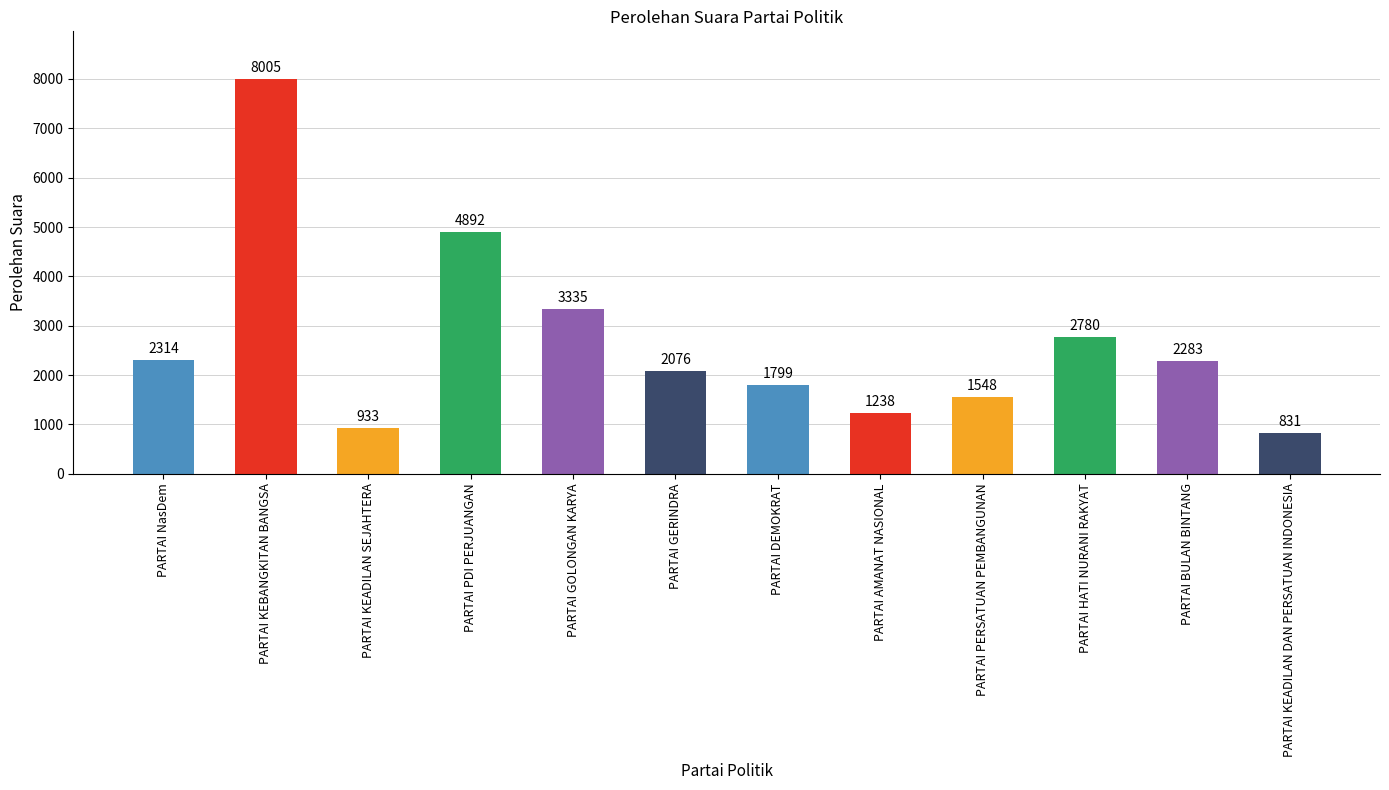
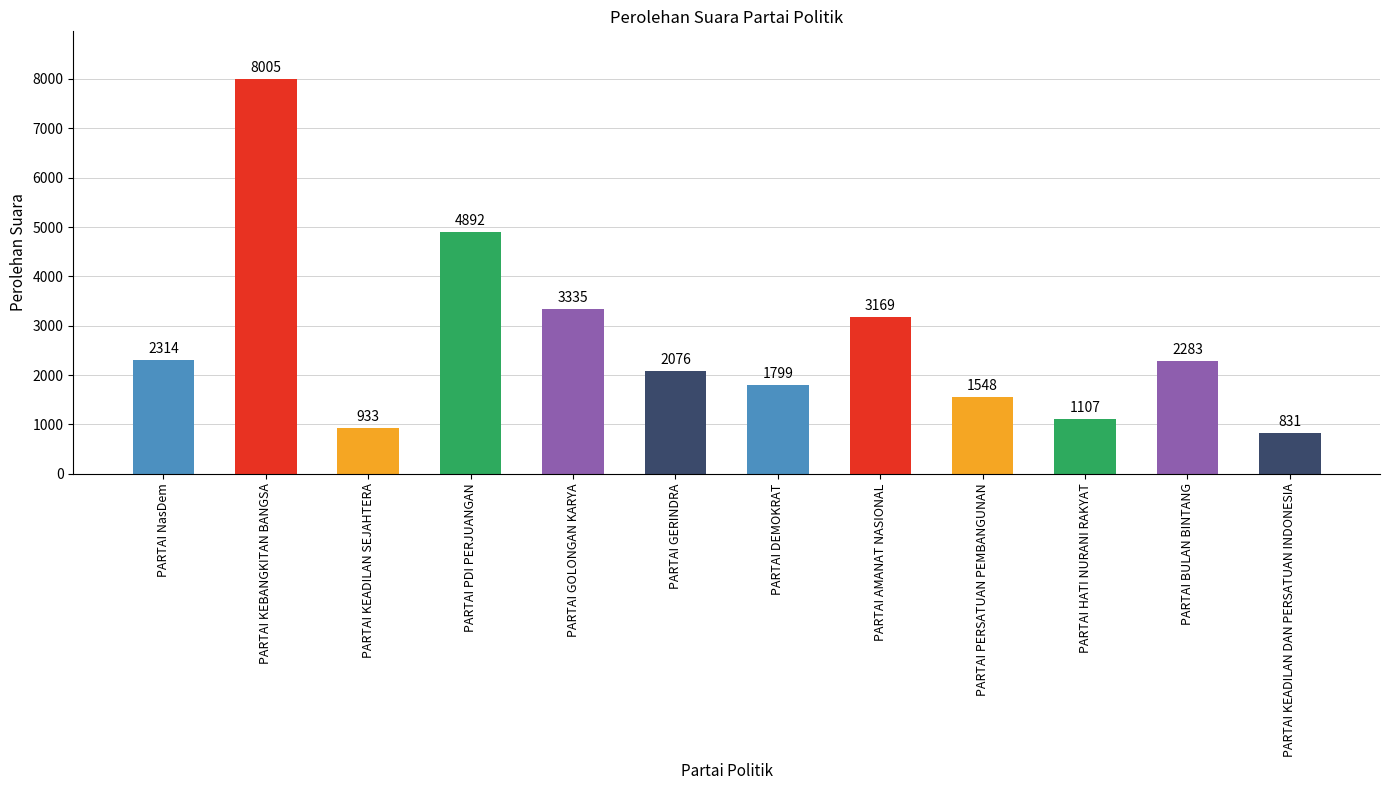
PARTAI AMANAT NASIONAL: 1238 -> 3169
PARTAI HATI NURANI RAKYAT: 2780 -> 1107
